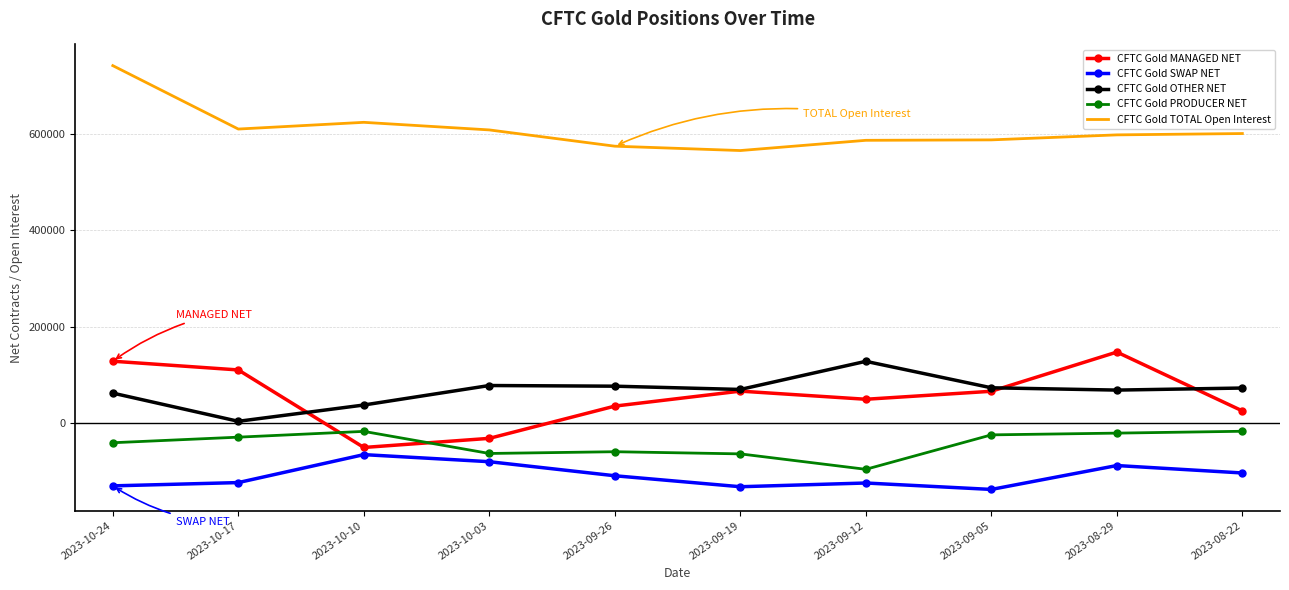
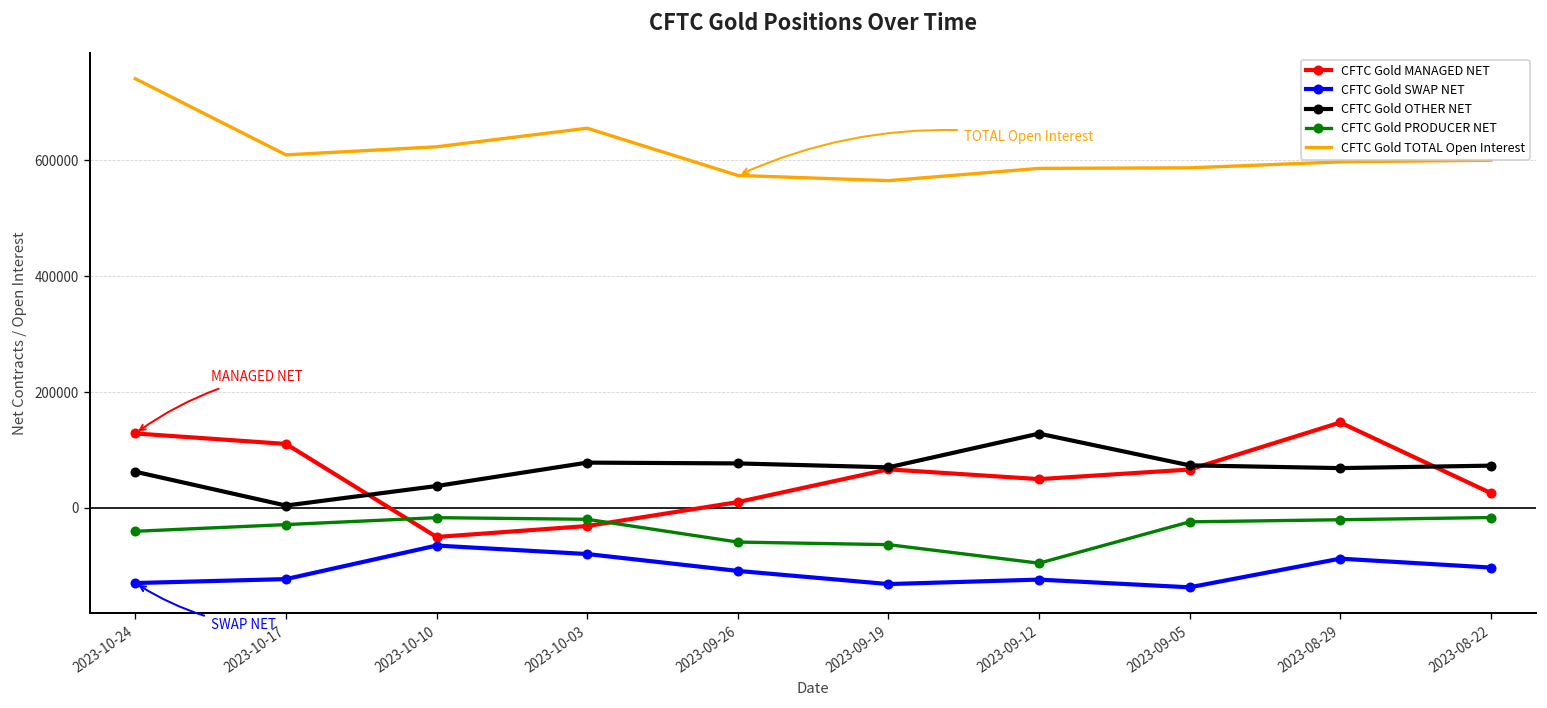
CFTC Gold PRODUCER NET, 2023-10-03: -60000 -> -20000
CFTC Gold TOTAL Open Interest, 2023-10-03: 610000 -> 660000
CFTC Gold MANAGED NET, 2023-09-26: 40000 -> 10000
